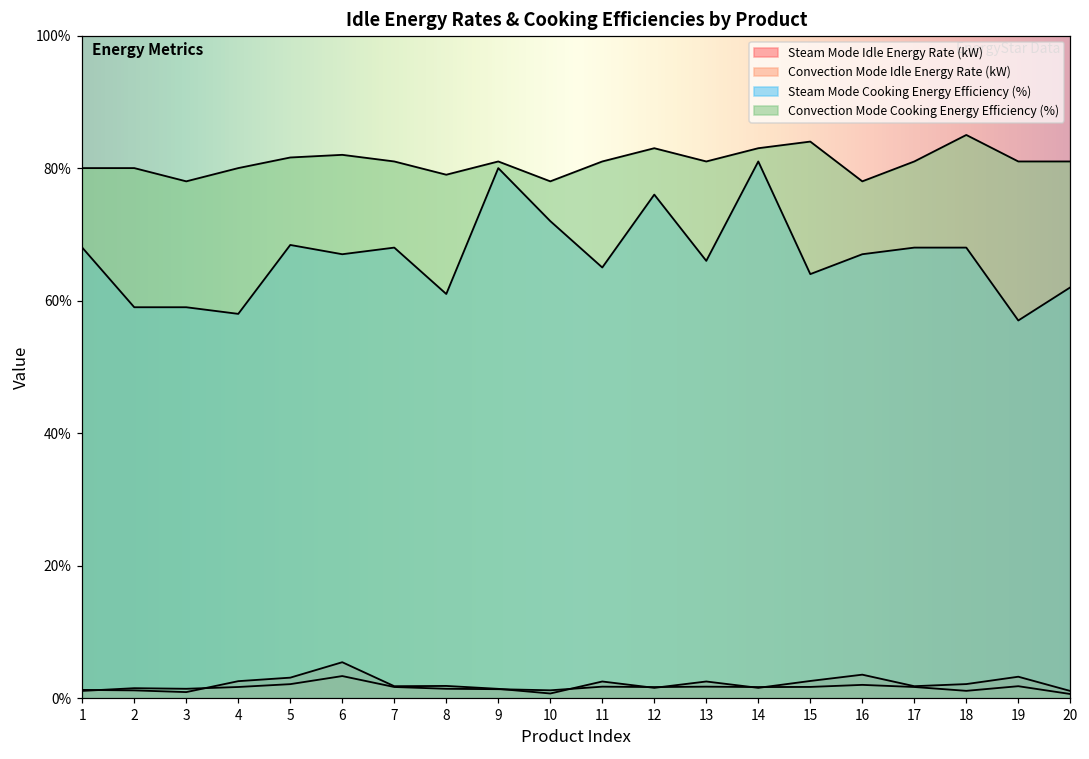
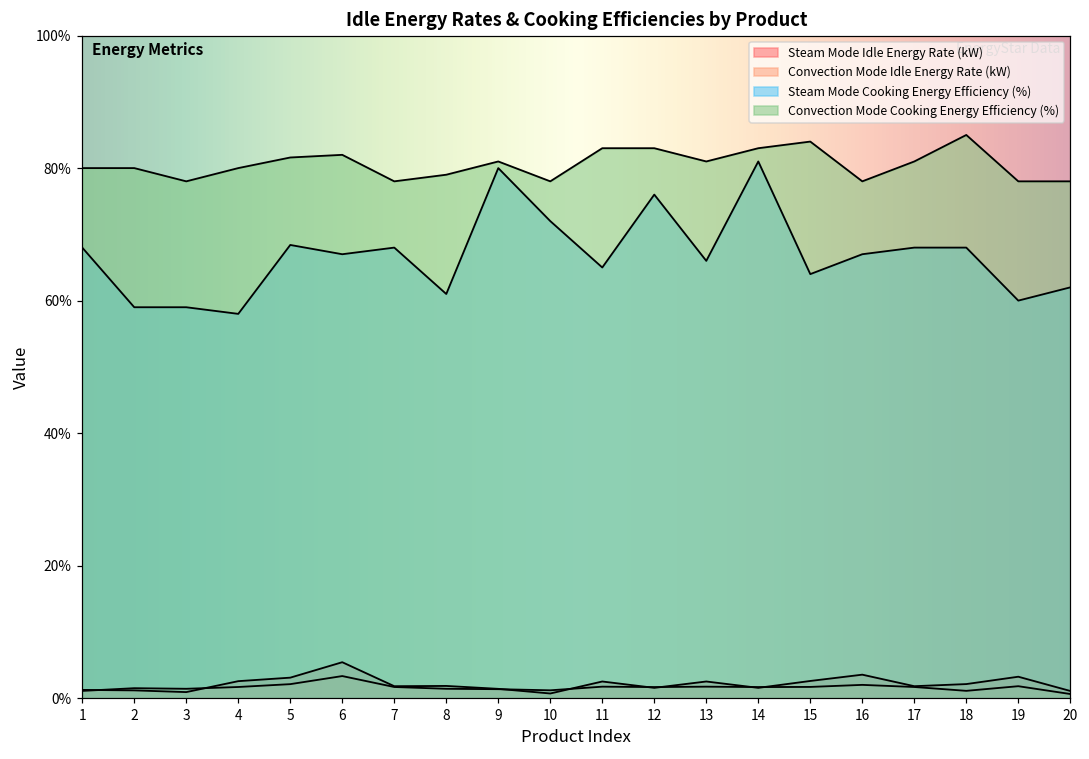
Convection Mode Cooking Energy Efficiency (%), 7: 81% -> 78%
Convection Mode Cooking Energy Efficiency (%), 11: 81% -> 83%
Steam Mode Cooking Energy Efficiency (%), 19: 57% -> 60%
Convection Mode Cooking Energy Efficiency (%), 19: 81% -> 78%
Convection Mode Cooking Energy Efficiency (%), 20: 81% -> 78%
